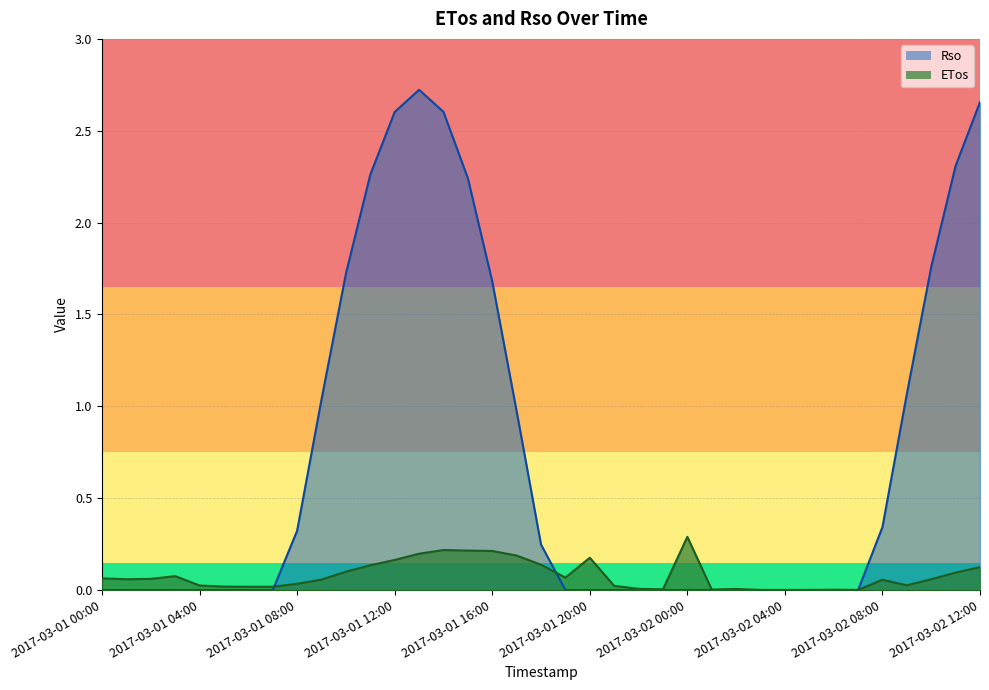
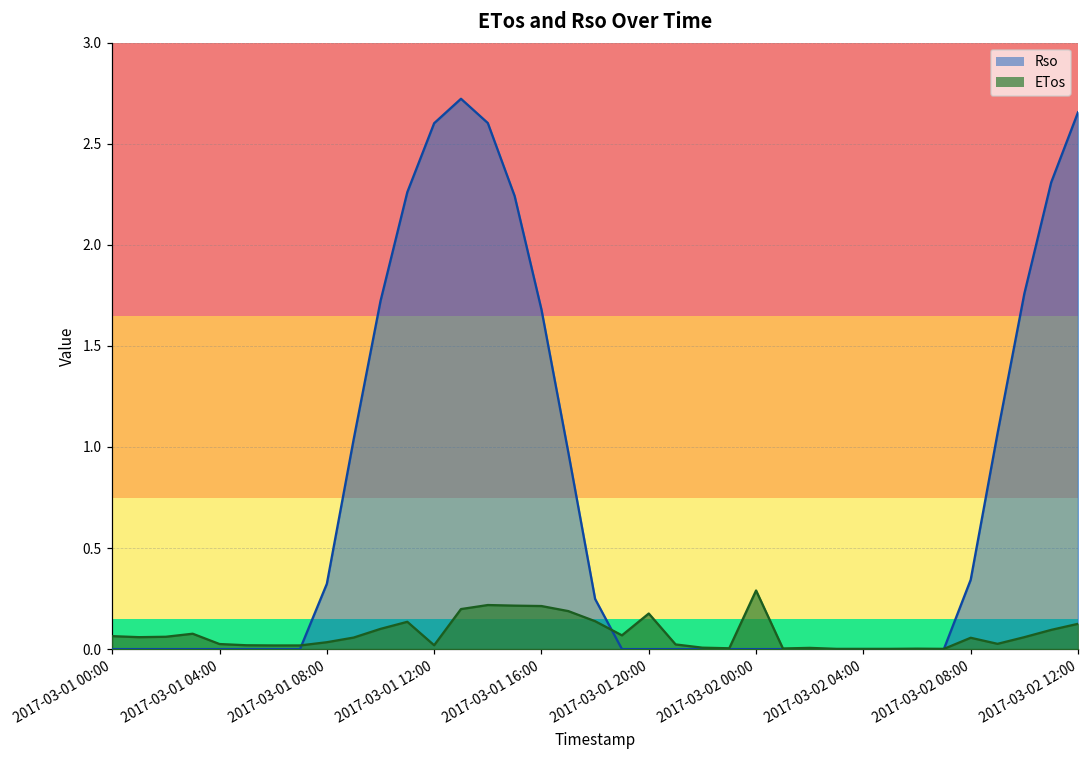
ETos, 2017-03-01 12:00: 0.16 -> 0.02
